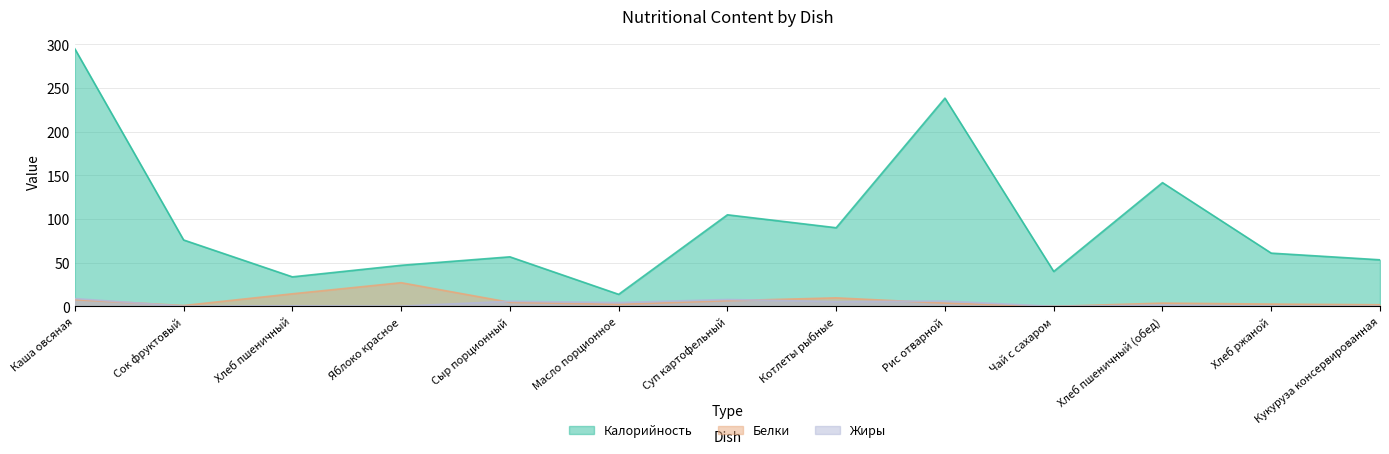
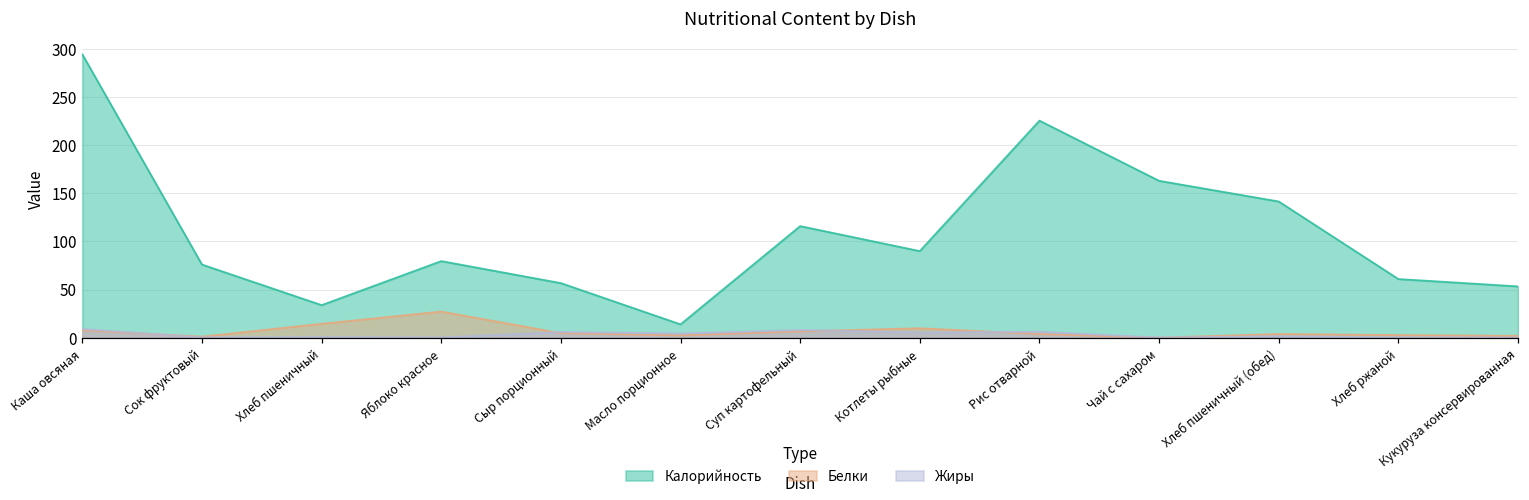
Калорийность, Яблоко красное: 50 -> 80
Калорийность, Суп картофельный: 100 -> 120
Калорийность, Рис отварной: 240 -> 230
Калорийность, Чай с сахаром: 40 -> 160
